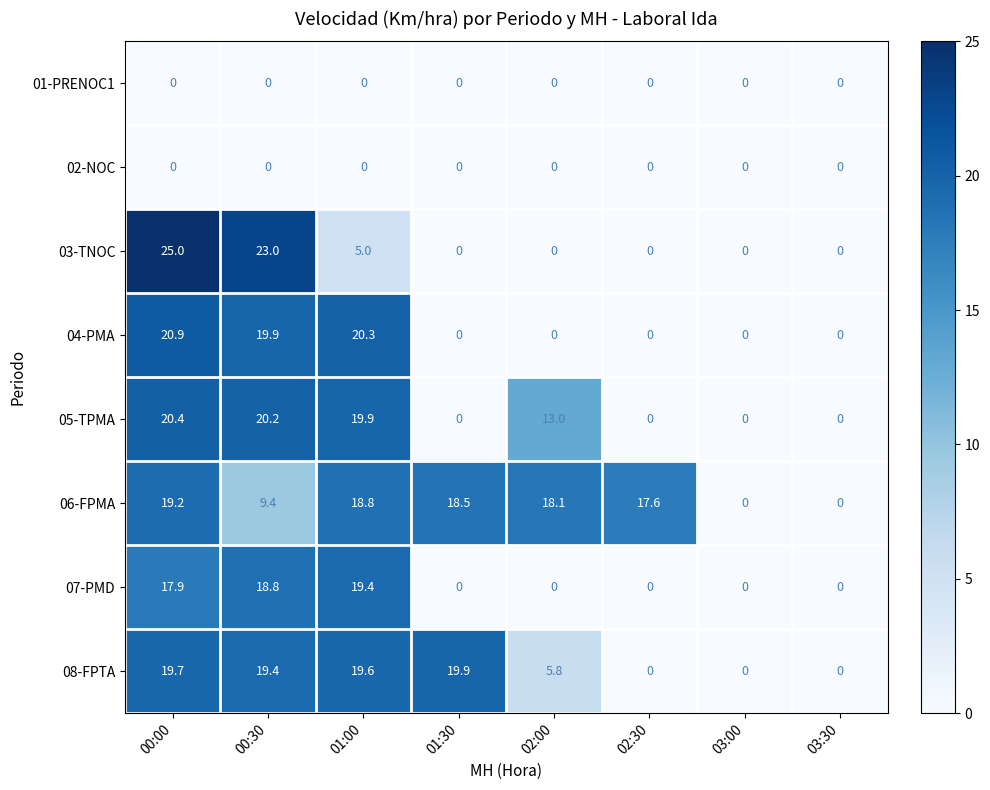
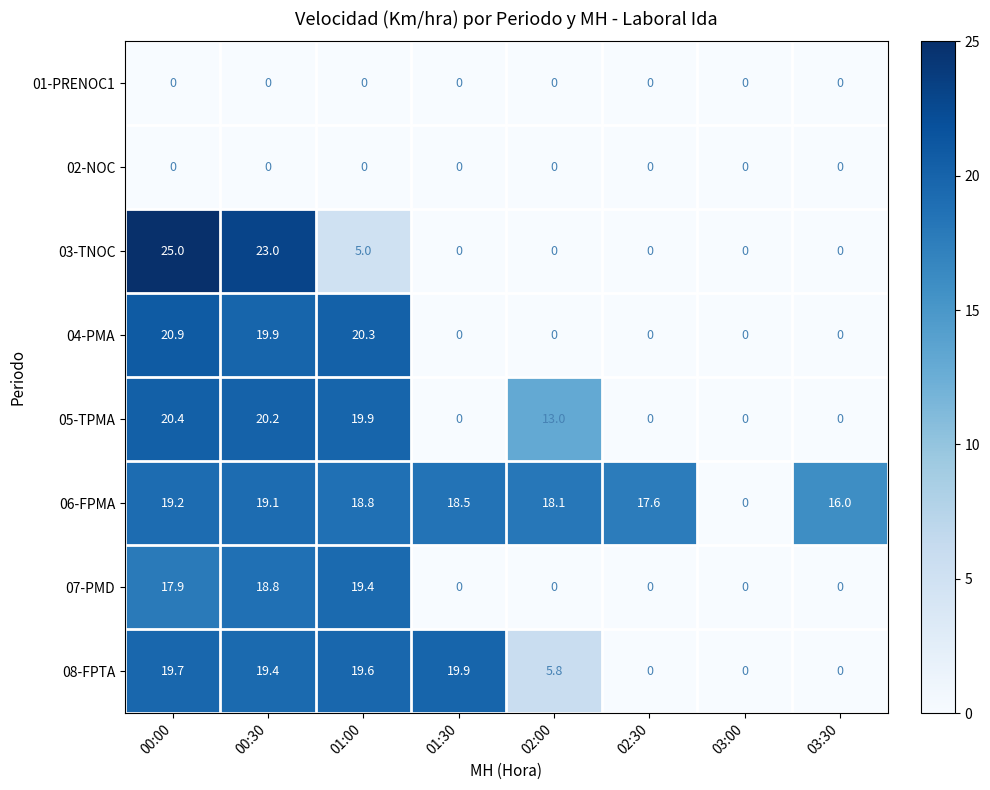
06-FPMA, 00:30: 9.4 -> 19.1
06-FPMA, 03:30: 0 -> 16.0
